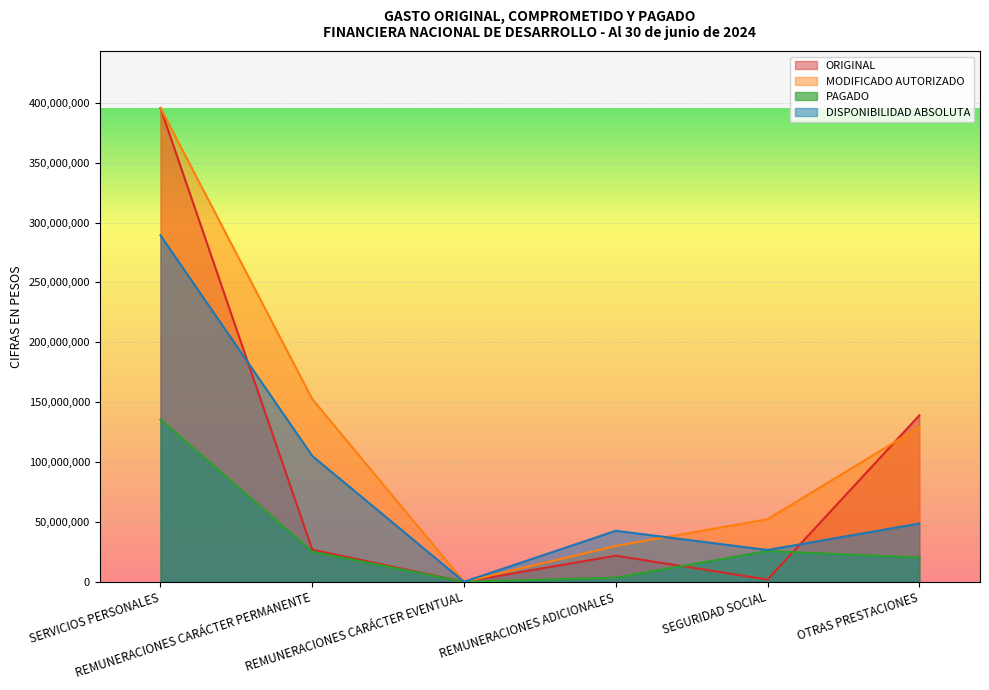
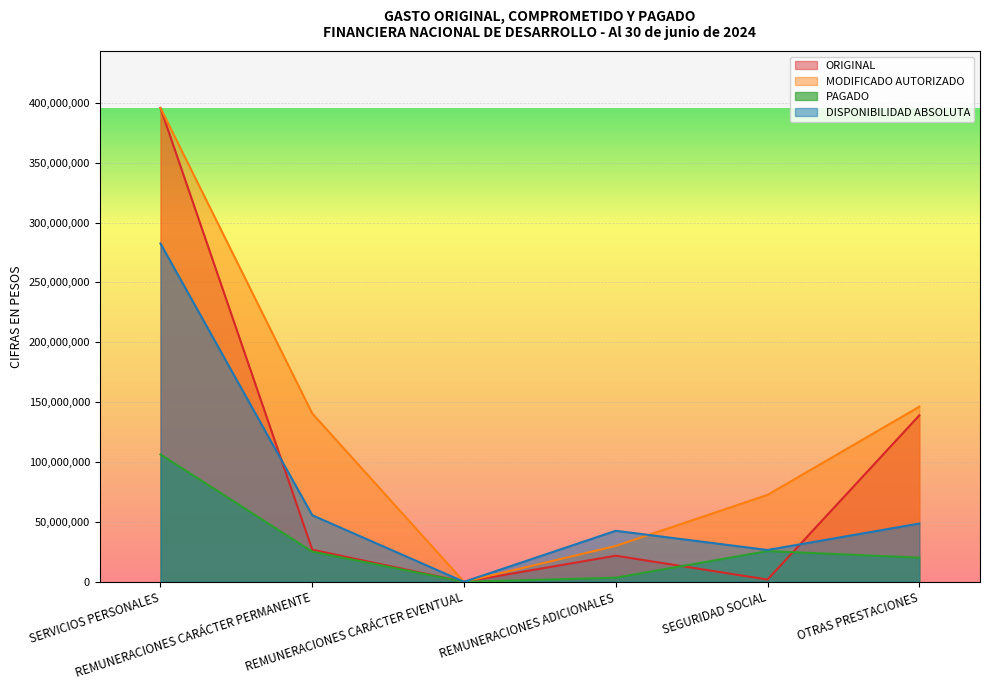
PAGADO, SERVICIOS PERSONALES: 136,000,000 -> 106,000,000
DISPONIBILIDAD ABSOLUTA, SERVICIOS PERSONALES: 289,000,000 -> 282,000,000
MODIFICADO AUTORIZADO, REMUNERACIONES CARÁCTER PERMANENTE: 153,000,000 -> 141,000,000
DISPONIBILIDAD ABSOLUTA, REMUNERACIONES CARÁCTER PERMANENTE: 105,000,000 -> 56,000,000
MODIFICADO AUTORIZADO, SEGURIDAD SOCIAL: 52,000,000 -> 73,000,000
MODIFICADO AUTORIZADO, OTRAS PRESTACIONES: 129,000,000 -> 146,000,000
